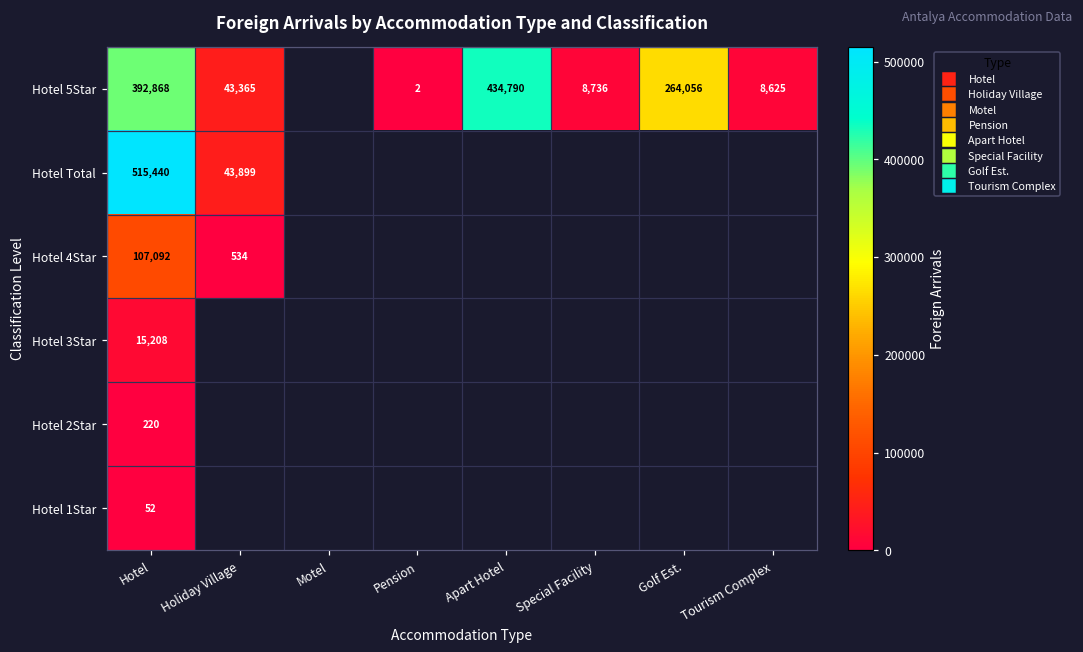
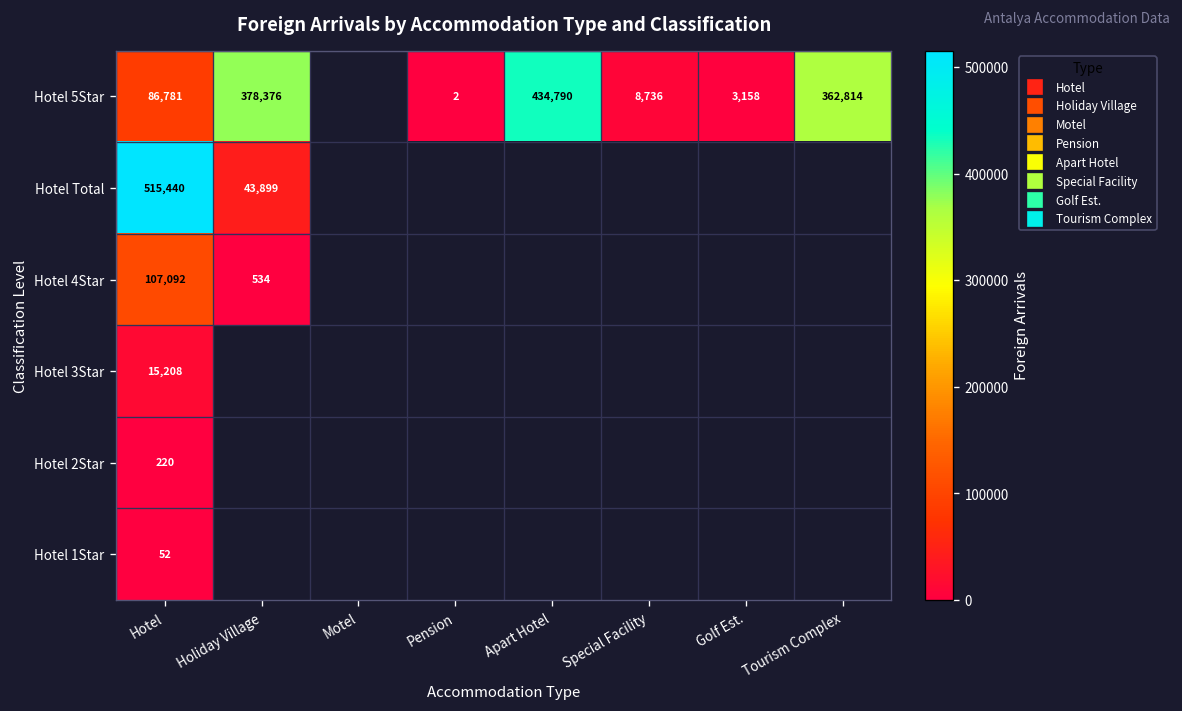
Hotel 5Star, Hotel: 392,868 -> 86,781
Hotel 5Star, Holiday Village: 43,365 -> 378,376
Hotel 5Star, Golf Est.: 264,056 -> 3,158
Hotel 5Star, Tourism Complex: 8,625 -> 362,814
